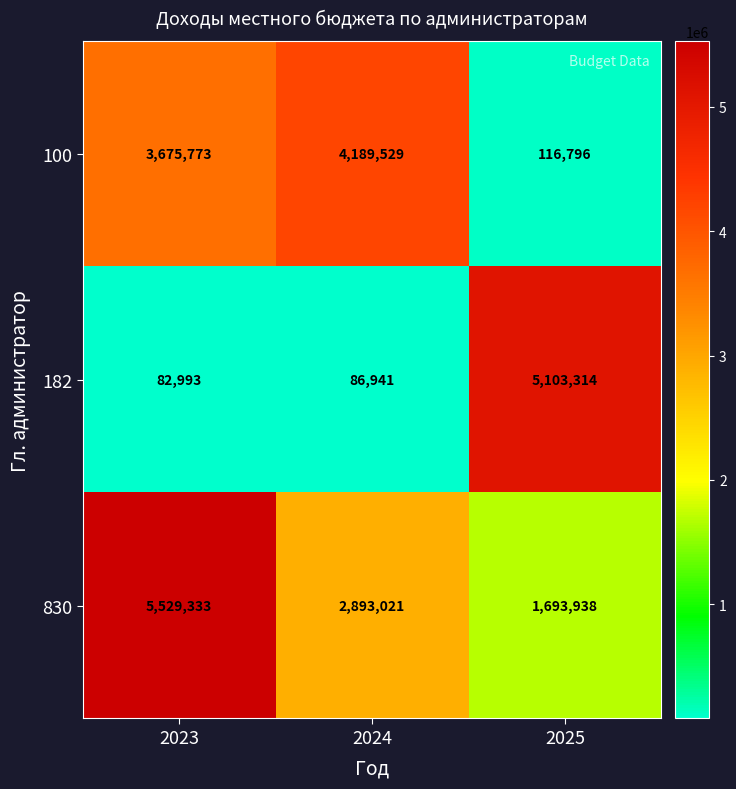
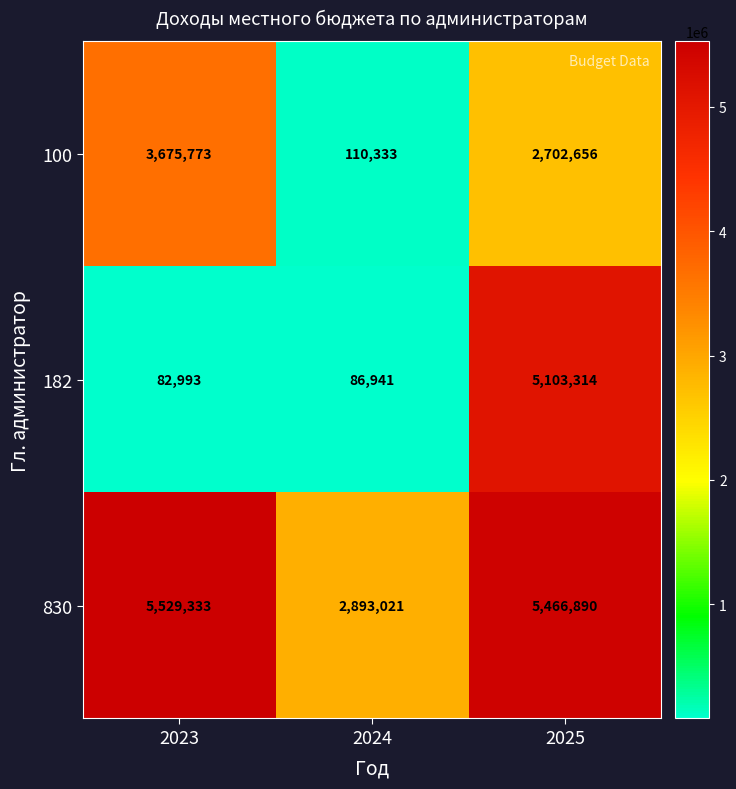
100, 2024: 4,189,529 -> 110,333
100, 2025: 116,796 -> 2,702,656
830, 2025: 1,693,938 -> 5,466,890
